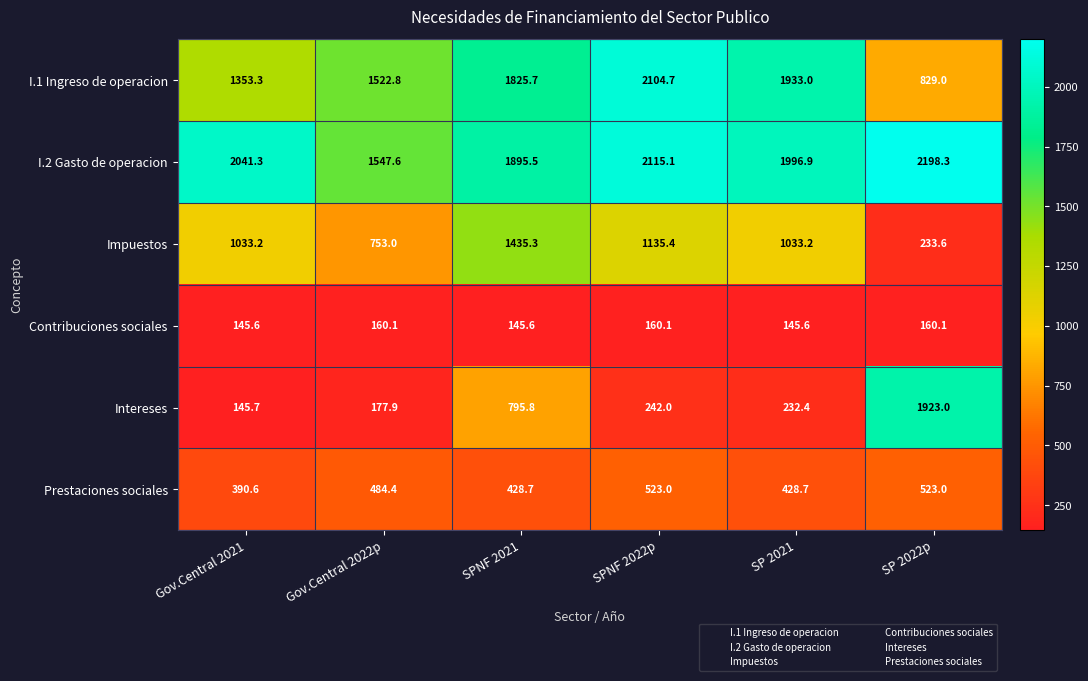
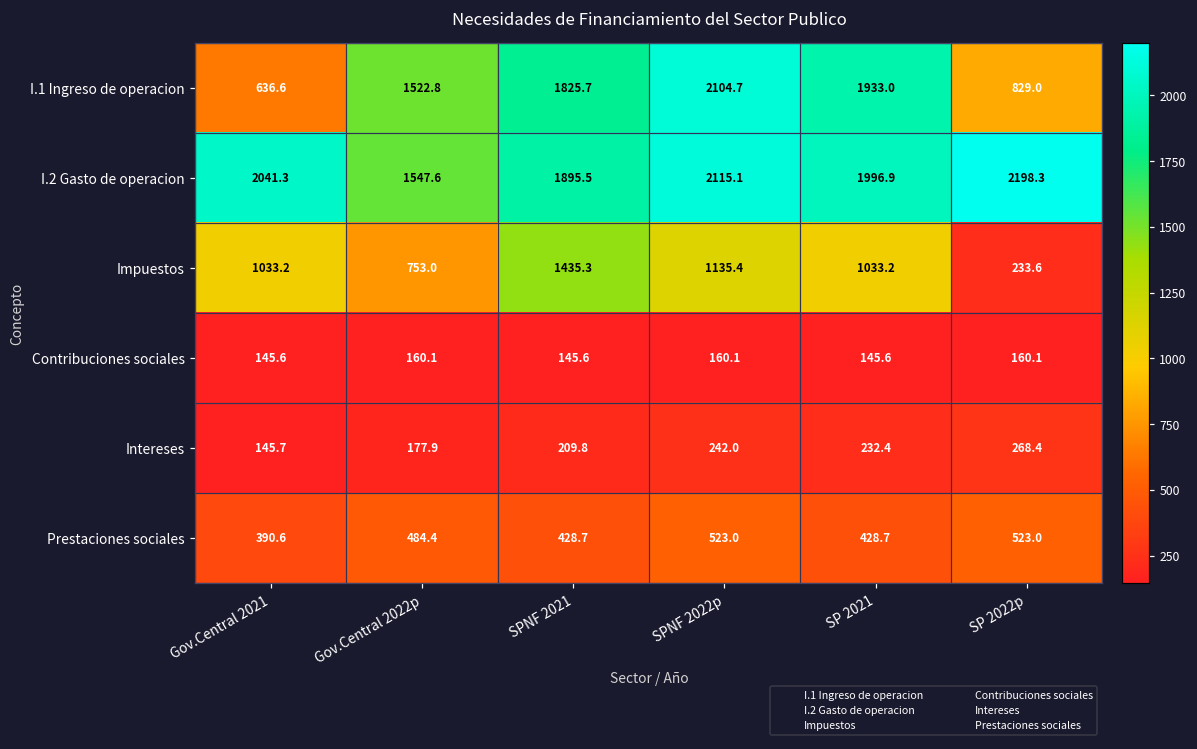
I.1 Ingreso de operacion, Gov.Central 2021: 1353.3 -> 636.6
Intereses, SPNF 2021: 795.8 -> 209.8
Intereses, SP 2022p: 1923.0 -> 268.4
